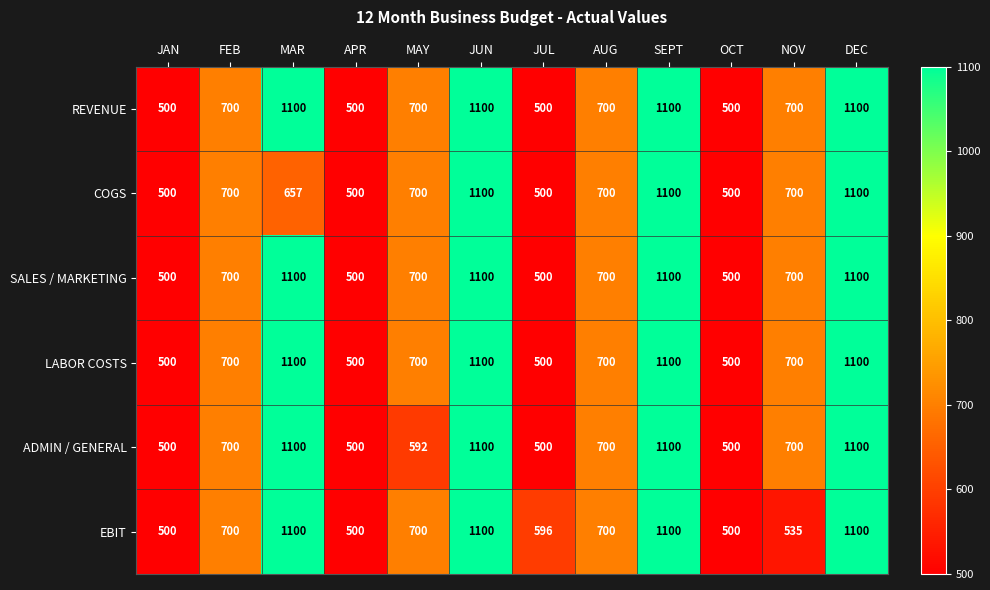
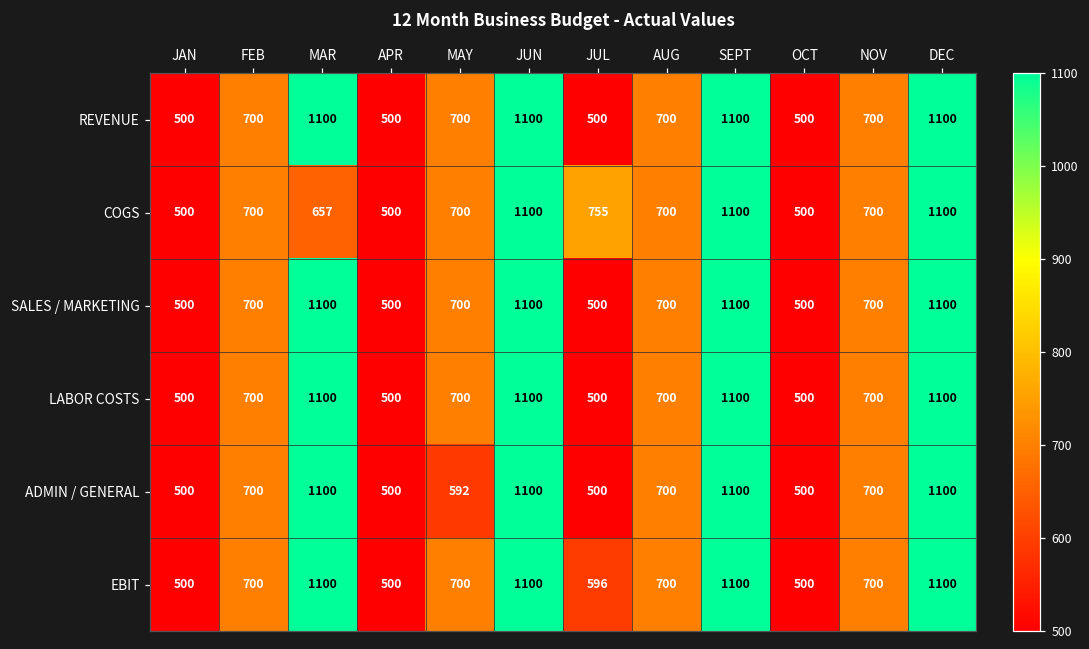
COGS, JUL: 500 -> 755
EBIT, NOV: 535 -> 700
